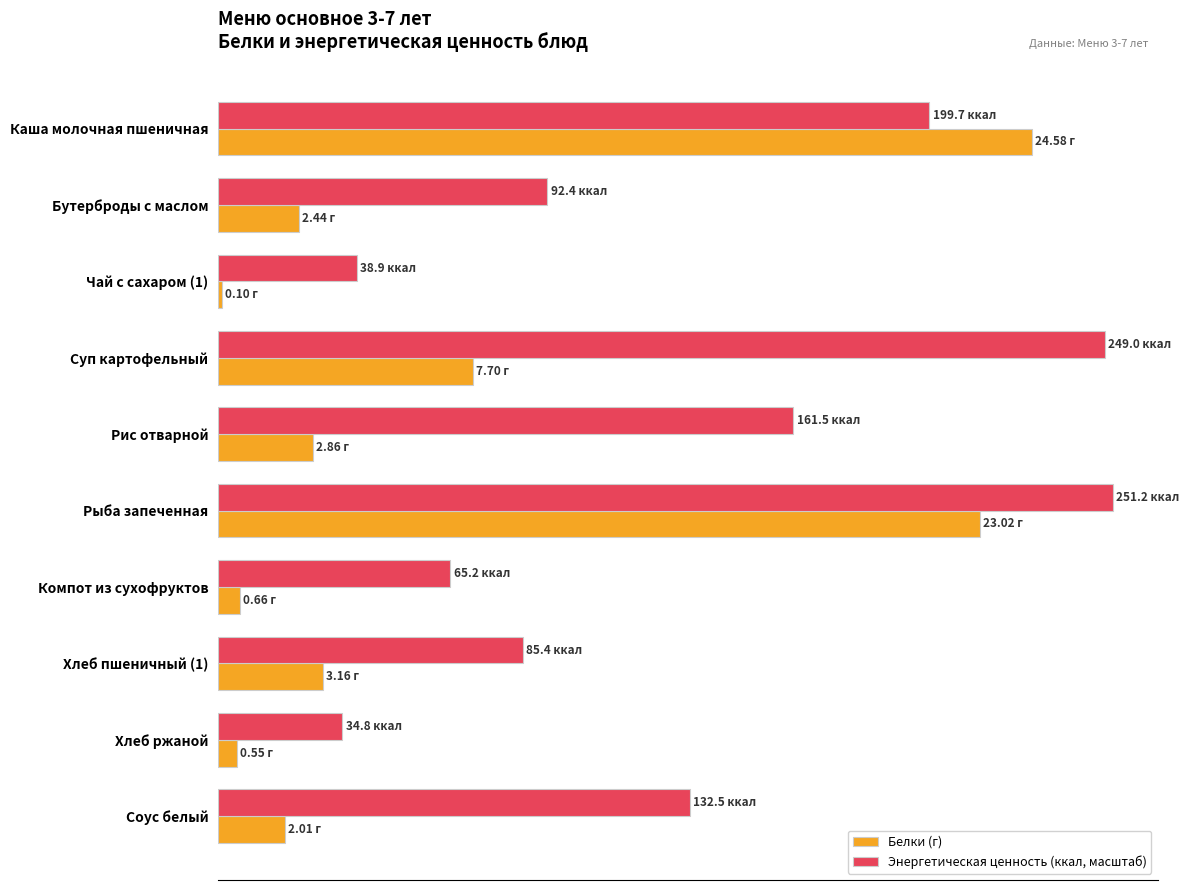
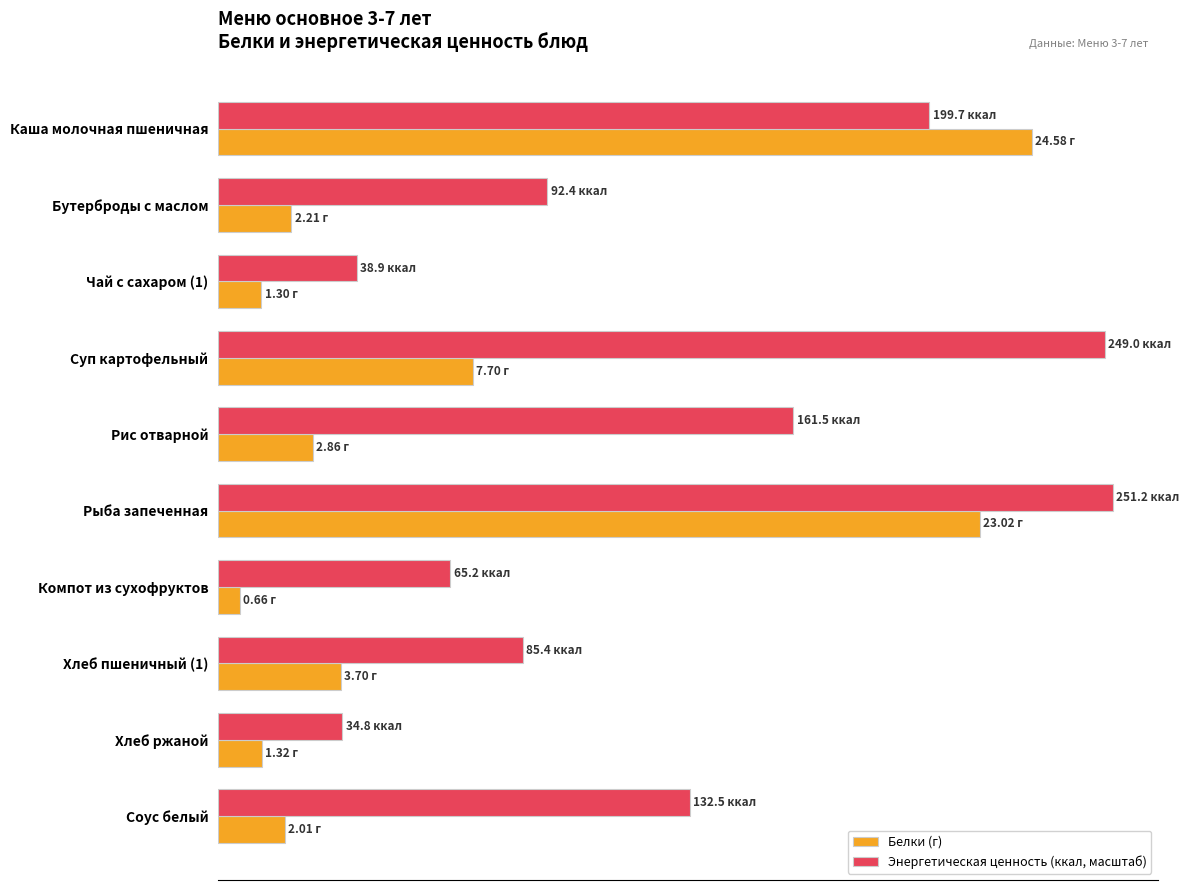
Белки (г), Бутерброды с маслом: 2.44 -> 2.21
Белки (г), Чай с сахаром (1): 0.10 -> 1.30
Белки (г), Хлеб пшеничный (1): 3.16 -> 3.70
Белки (г), Хлеб ржаной: 0.55 -> 1.32
